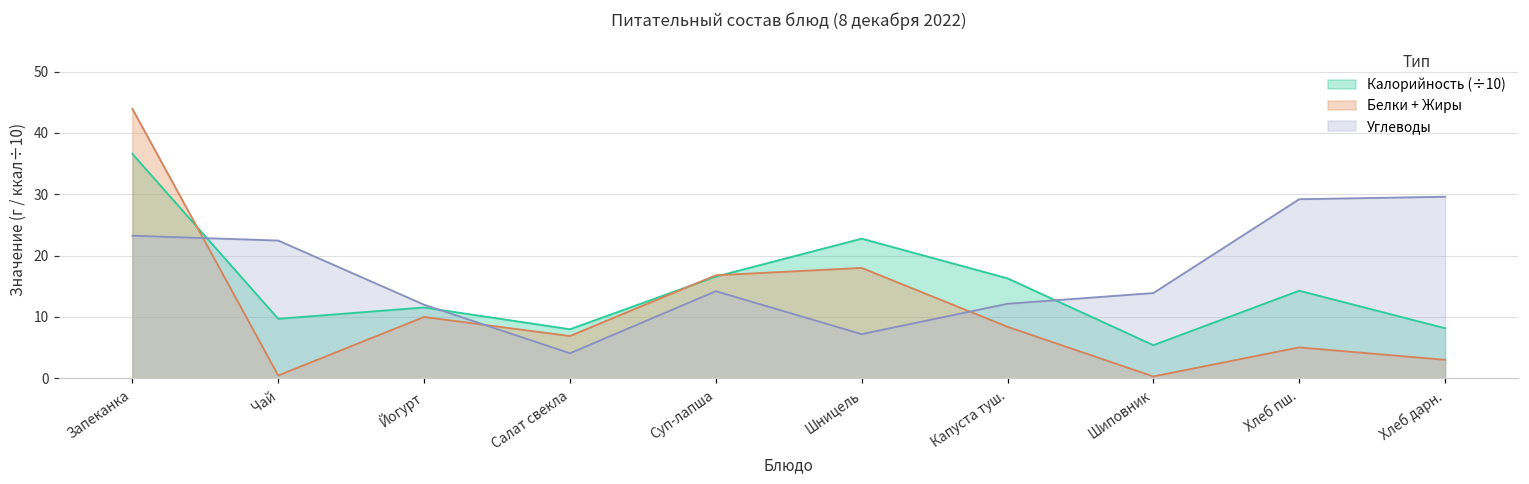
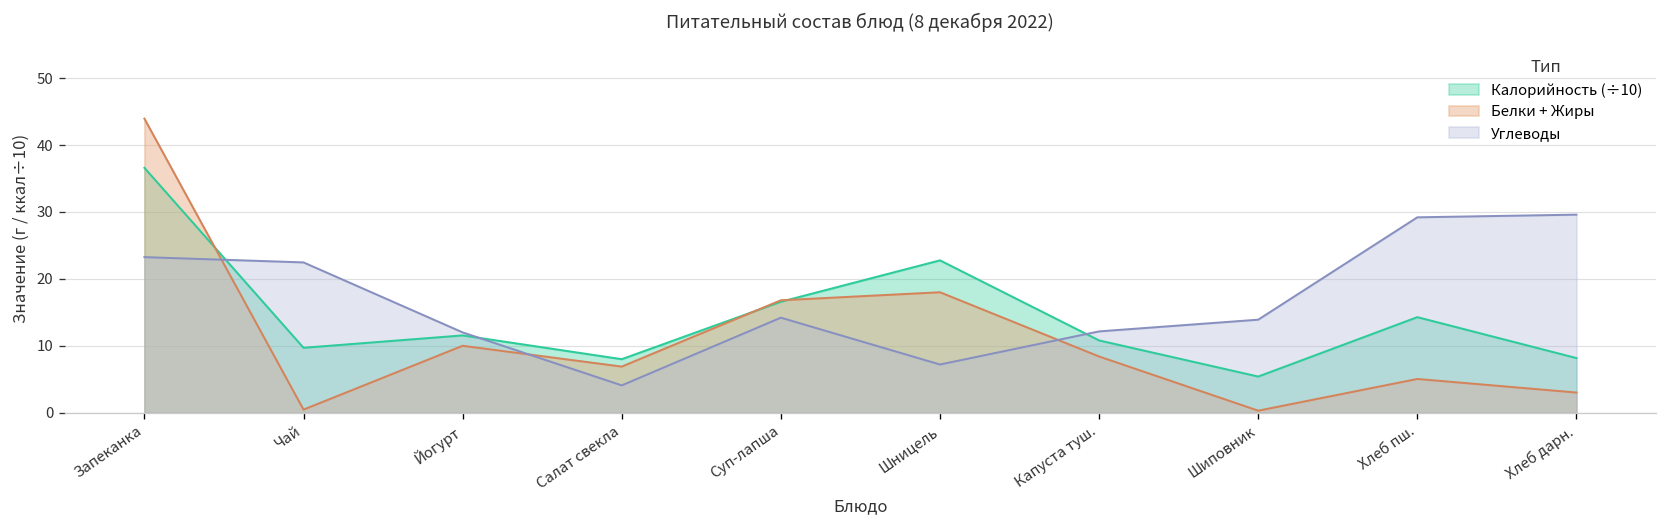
Калорийность (÷10), Капуста туш.: 16 -> 11
